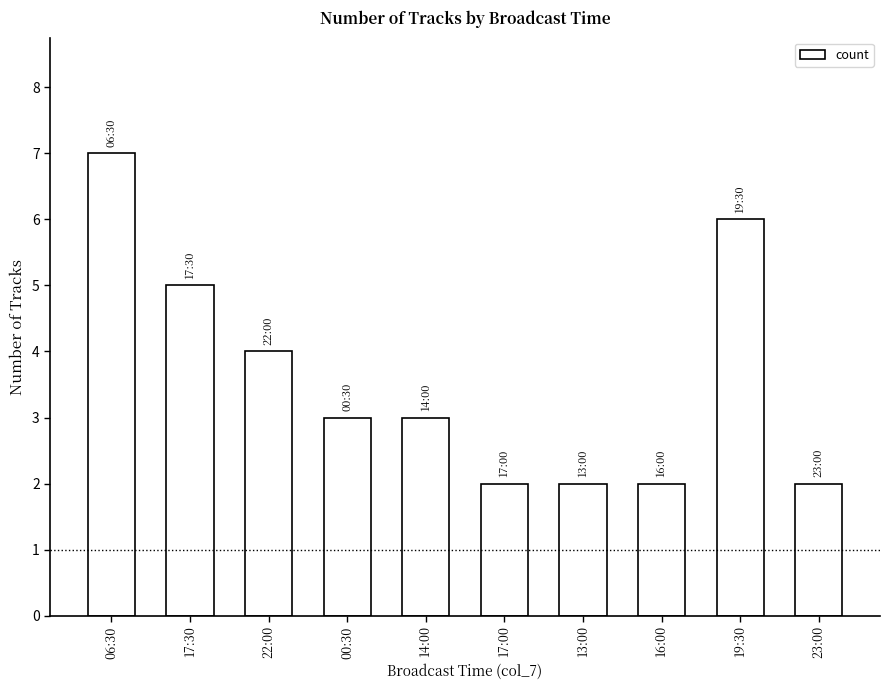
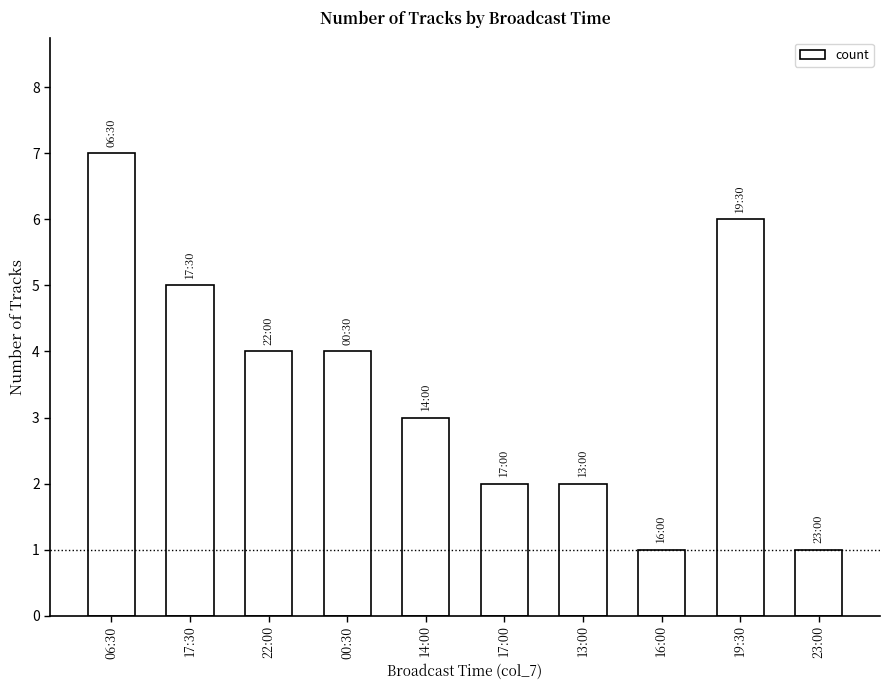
00:30: 3 -> 4
16:00: 2 -> 1
23:00: 2 -> 1
